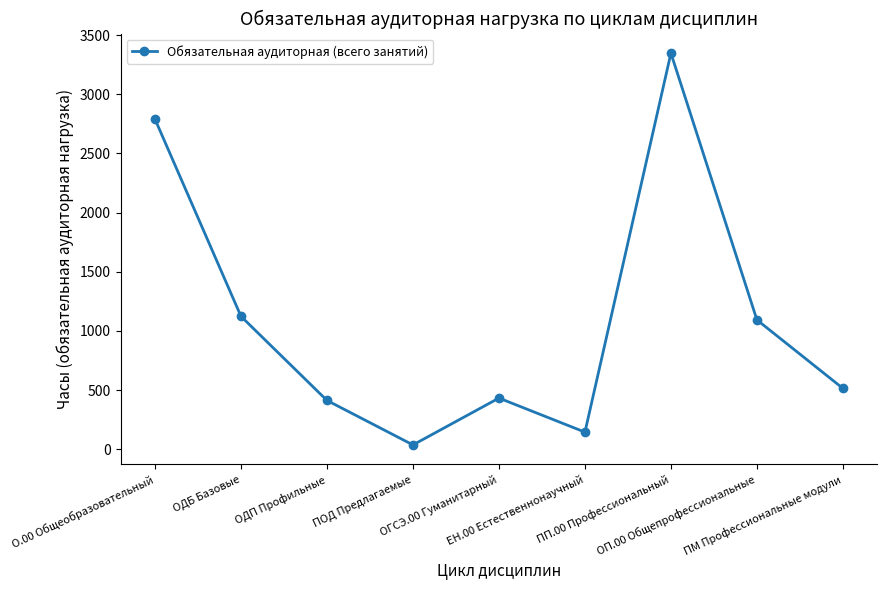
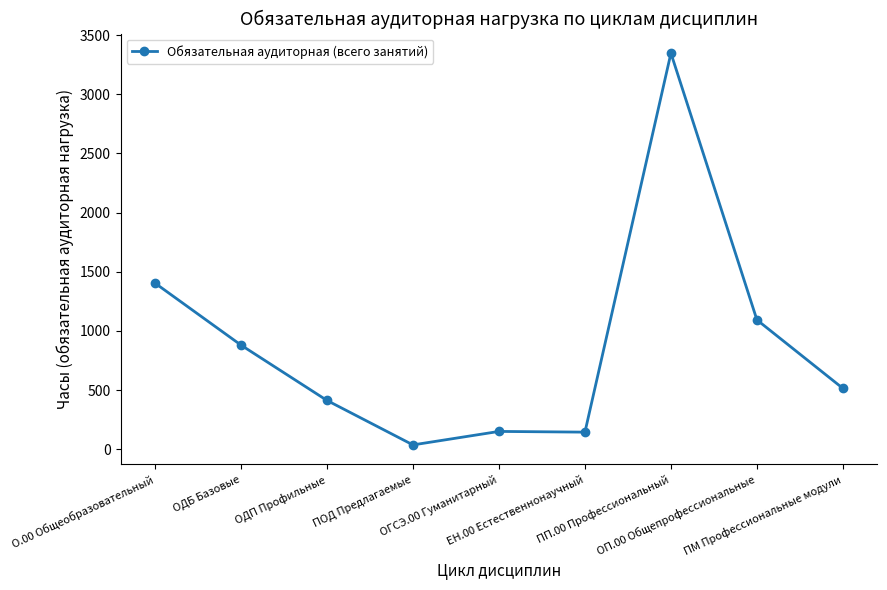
О.00 Общеобразовательный: 2790 -> 1400
ОДБ Базовые: 1120 -> 880
ОГСЭ.00 Гуманитарный: 430 -> 150
